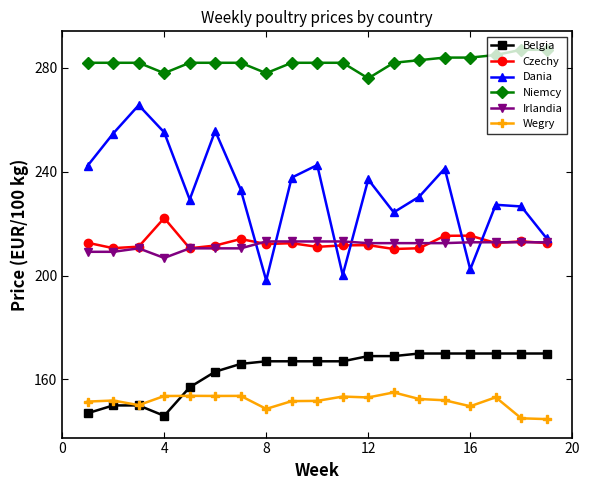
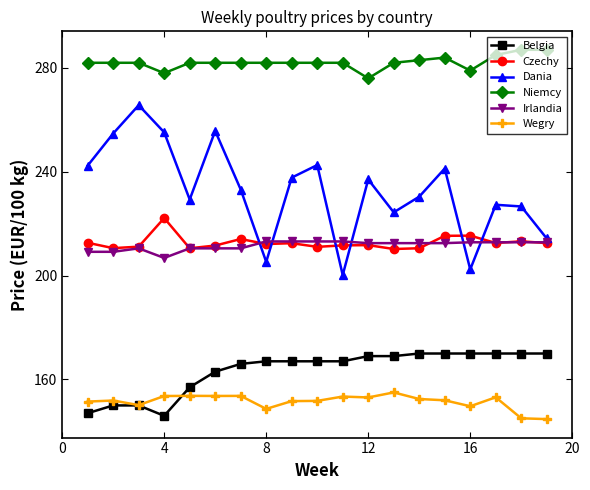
Dania, 8: 198 -> 205
Niemcy, 8: 278 -> 282
Niemcy, 16: 284 -> 279
